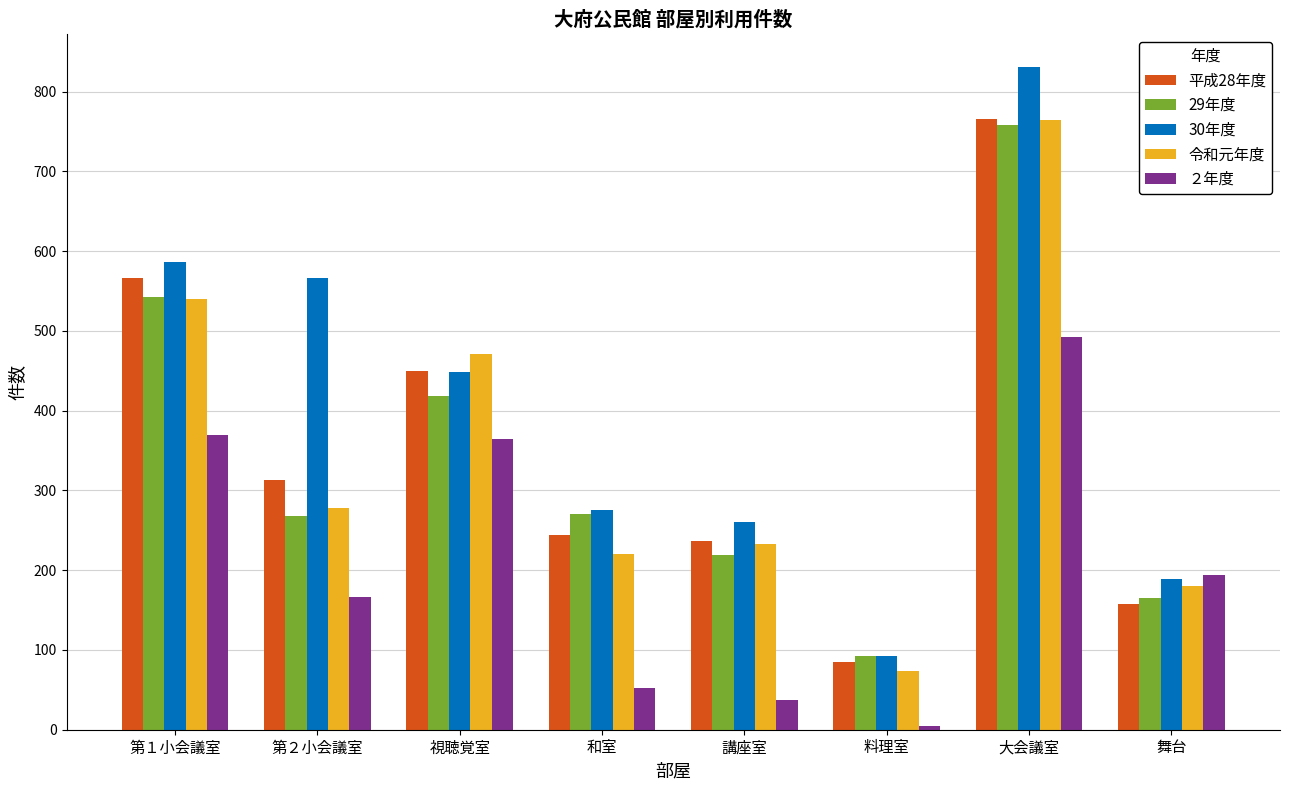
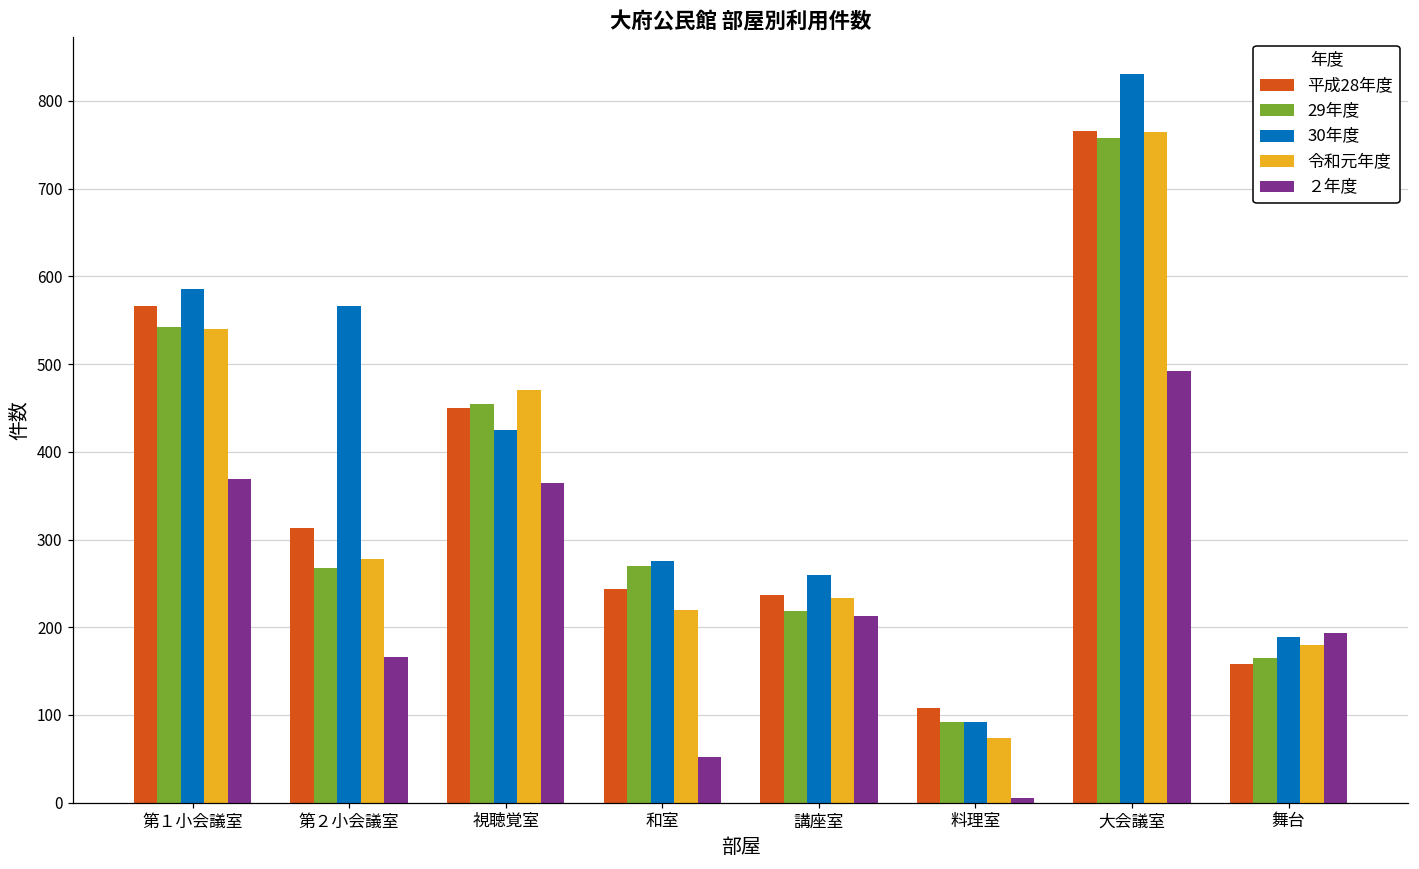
29年度, 視聴覚室: 420 -> 460
30年度, 視聴覚室: 450 -> 430
２年度, 講座室: 40 -> 210
平成28年度, 料理室: 90 -> 110
